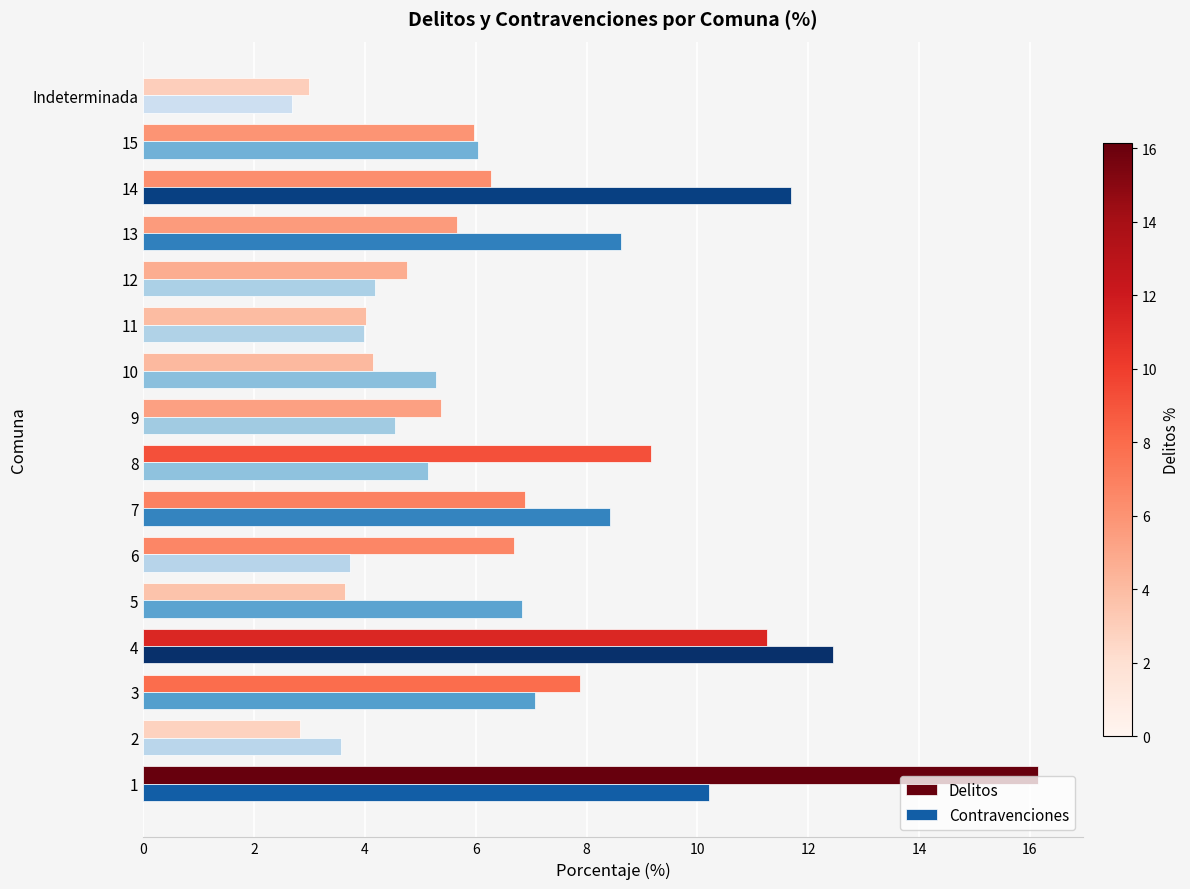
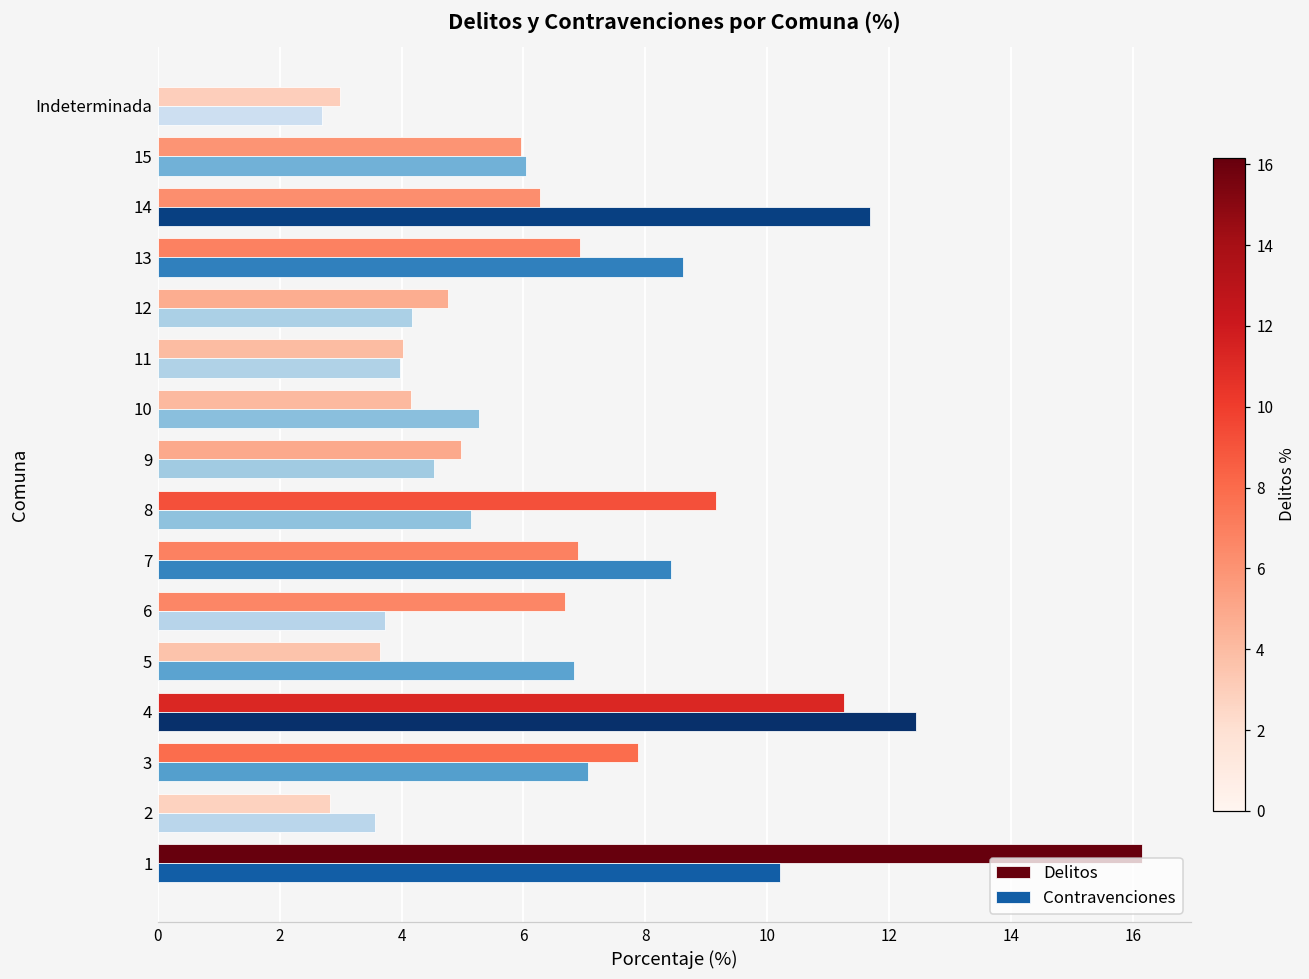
Delitos, 13: 5.7 -> 6.9
Delitos, 9: 5.4 -> 5.0
